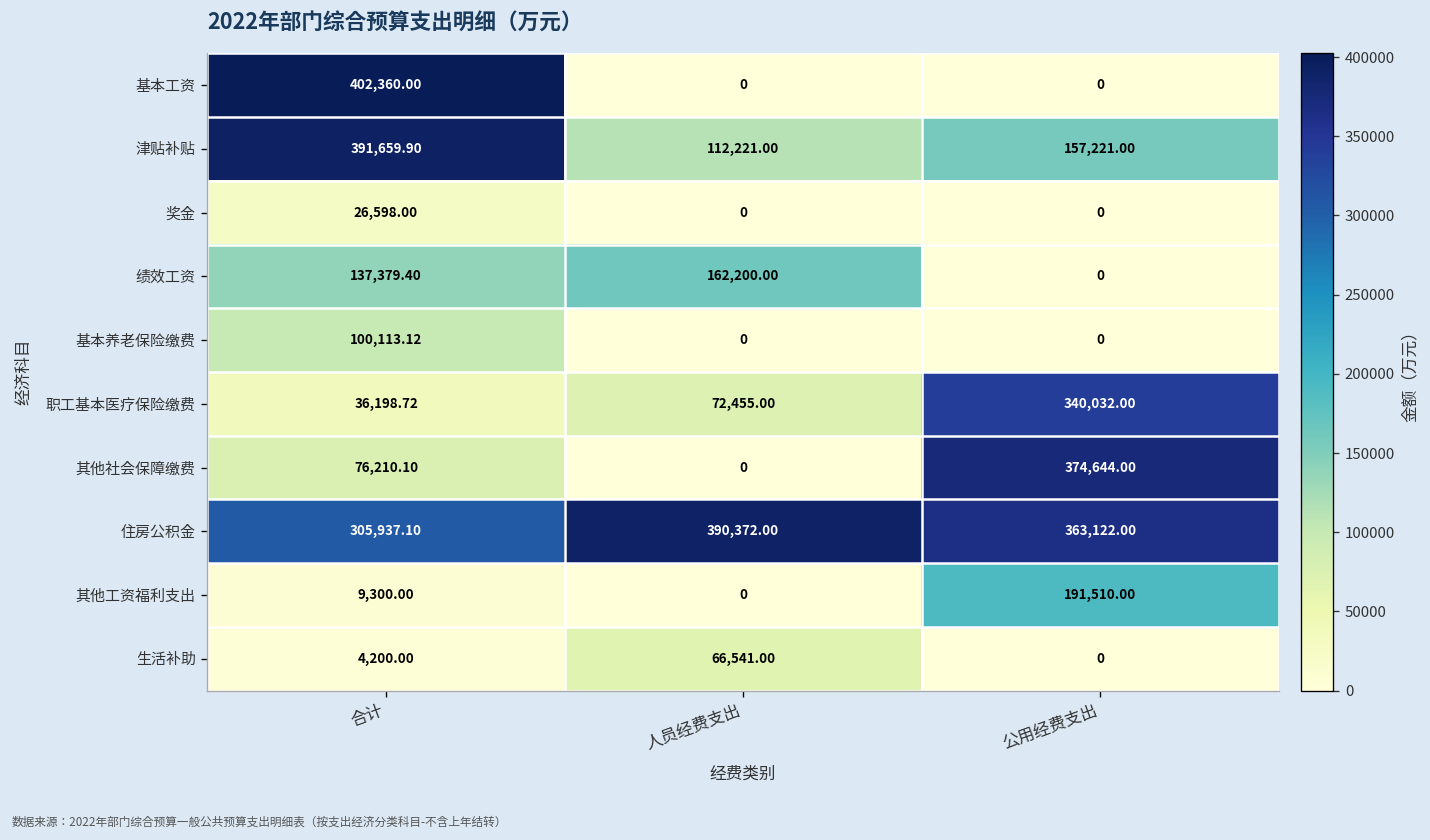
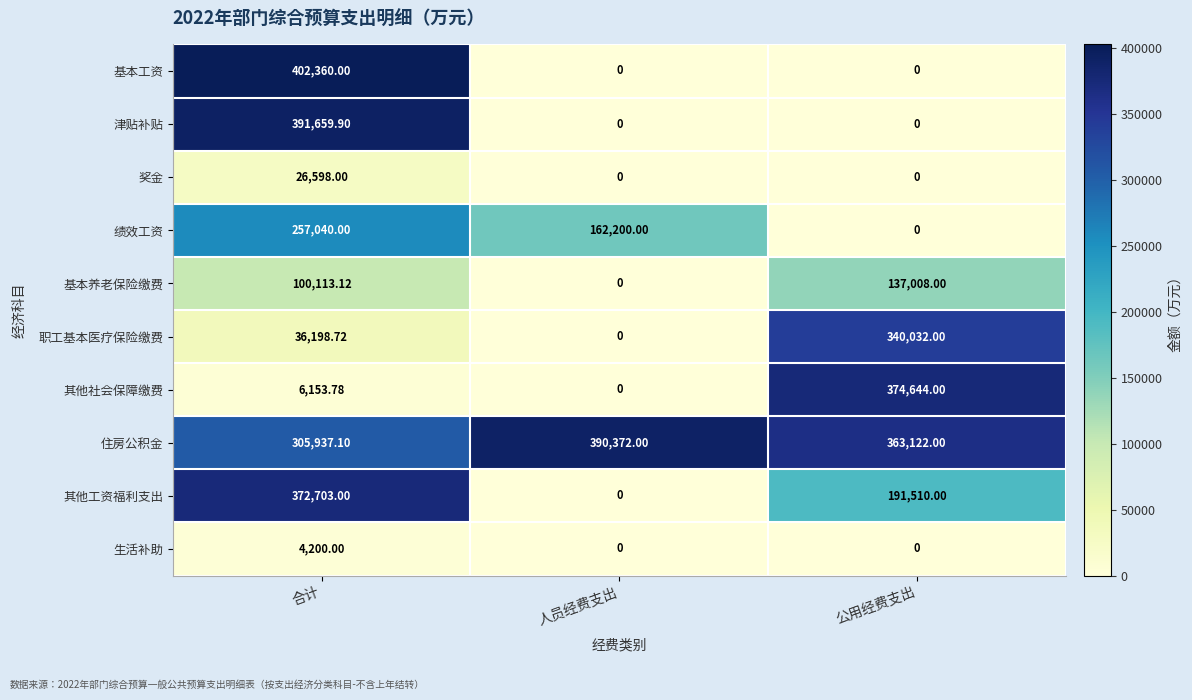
津贴补贴, 人员经费支出: 112,221.00 -> 0
津贴补贴, 公用经费支出: 157,221.00 -> 0
绩效工资, 合计: 137,379.40 -> 257,040.00
基本养老保险缴费, 公用经费支出: 0 -> 137,008.00
职工基本医疗保险缴费, 人员经费支出: 72,455.00 -> 0
其他社会保障缴费, 合计: 76,210.10 -> 6,153.78
其他工资福利支出, 合计: 9,300.00 -> 372,703.00
生活补助, 人员经费支出: 66,541.00 -> 0
